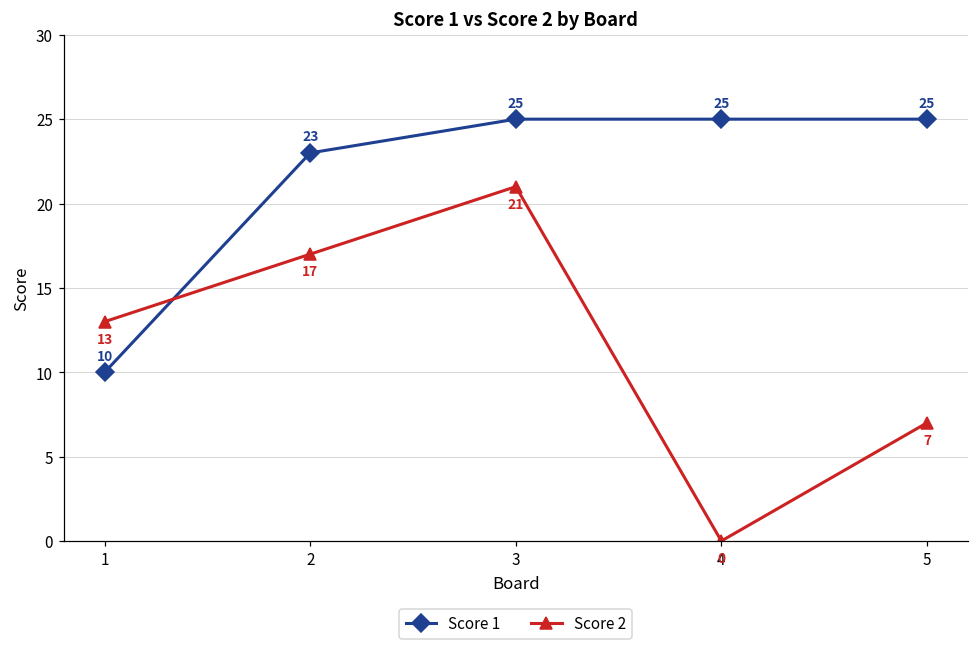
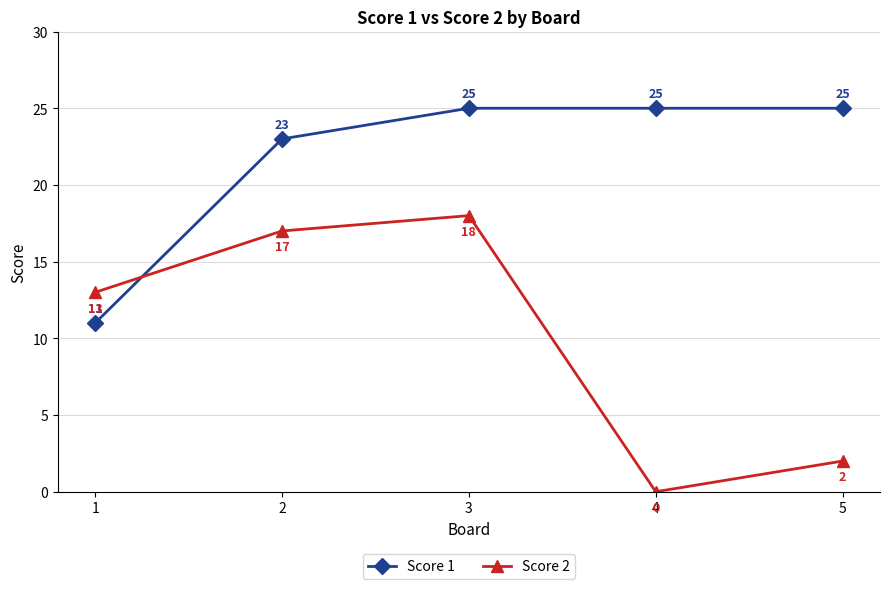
Score 1, 1: 10 -> 11
Score 2, 3: 21 -> 18
Score 2, 5: 7 -> 2
